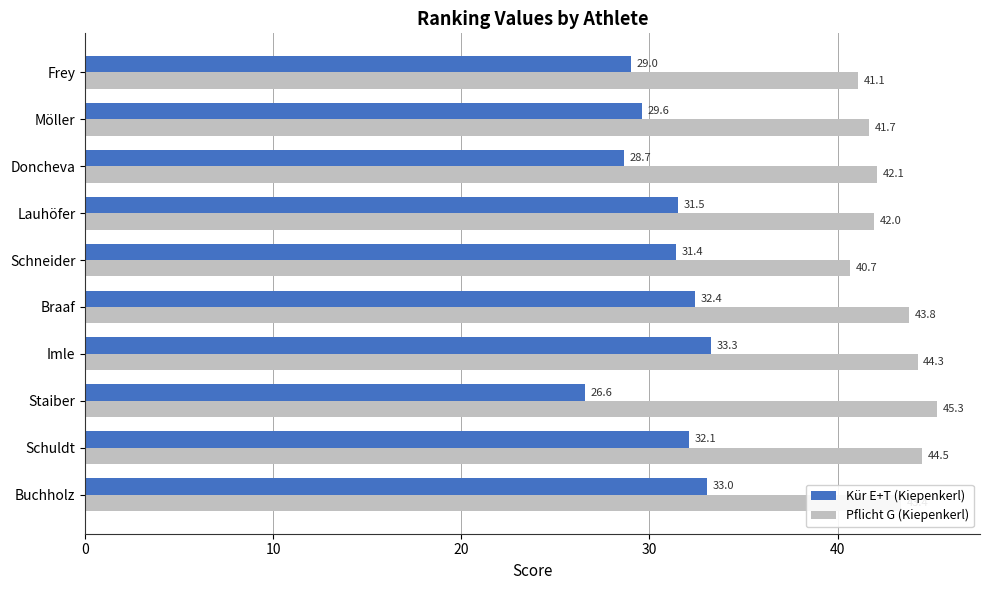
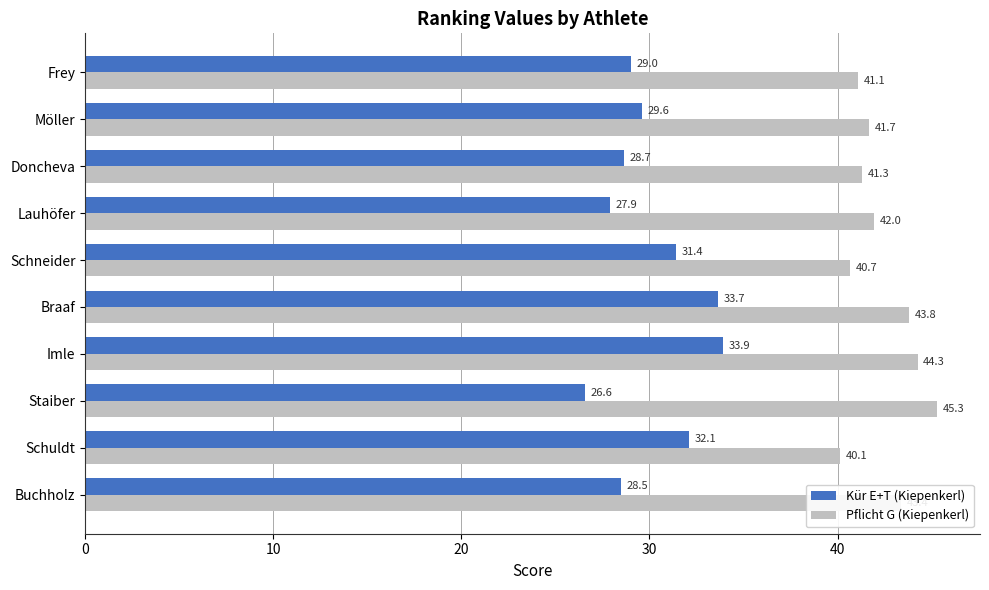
Pflicht G (Kiepenkerl), Doncheva: 42.1 -> 41.3
Kür E+T (Kiepenkerl), Lauhöfer: 31.5 -> 27.9
Kür E+T (Kiepenkerl), Braaf: 32.4 -> 33.7
Kür E+T (Kiepenkerl), Imle: 33.3 -> 33.9
Pflicht G (Kiepenkerl), Schuldt: 44.5 -> 40.1
Kür E+T (Kiepenkerl), Buchholz: 33.0 -> 28.5
